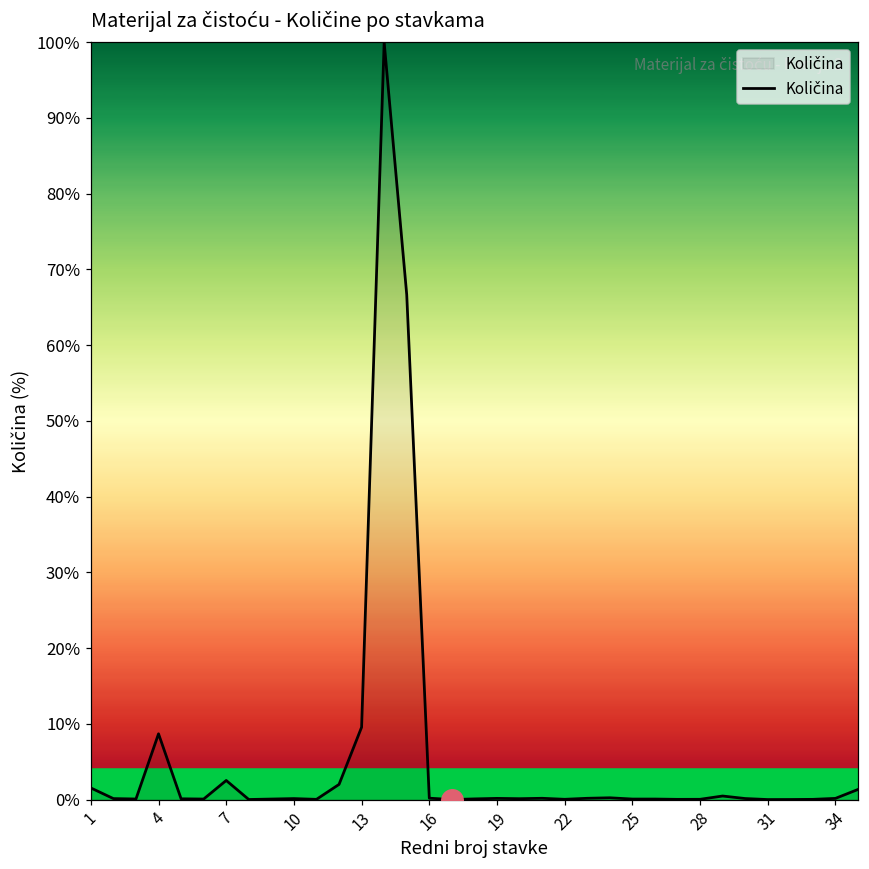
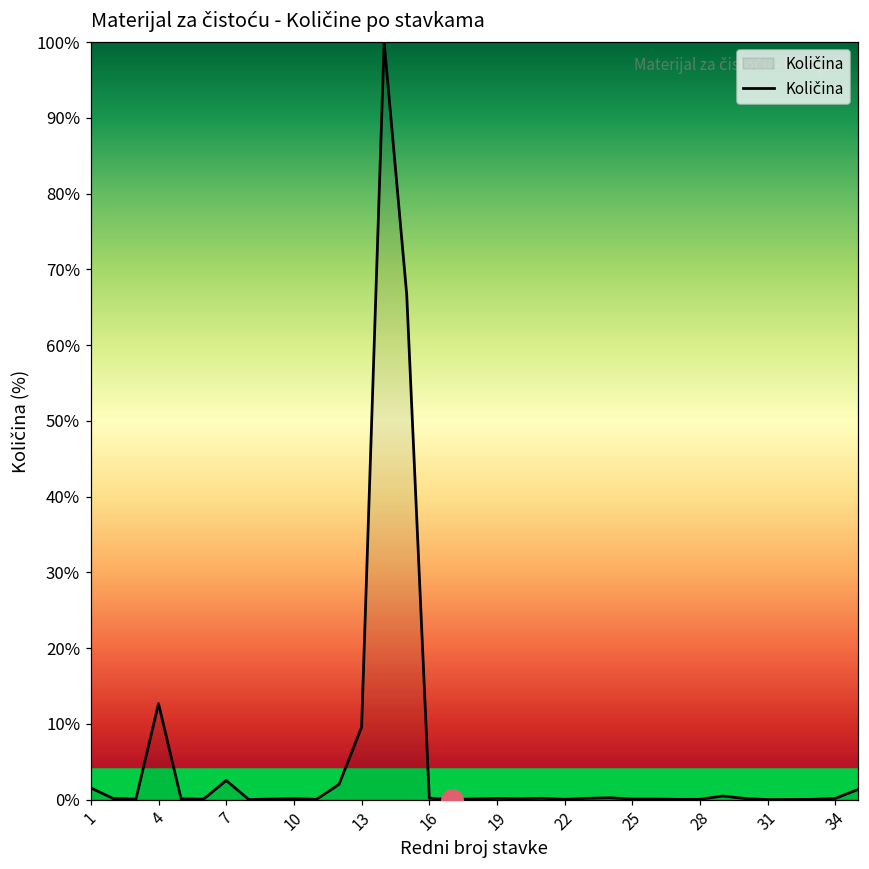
Količina, 4: 9% -> 13%
